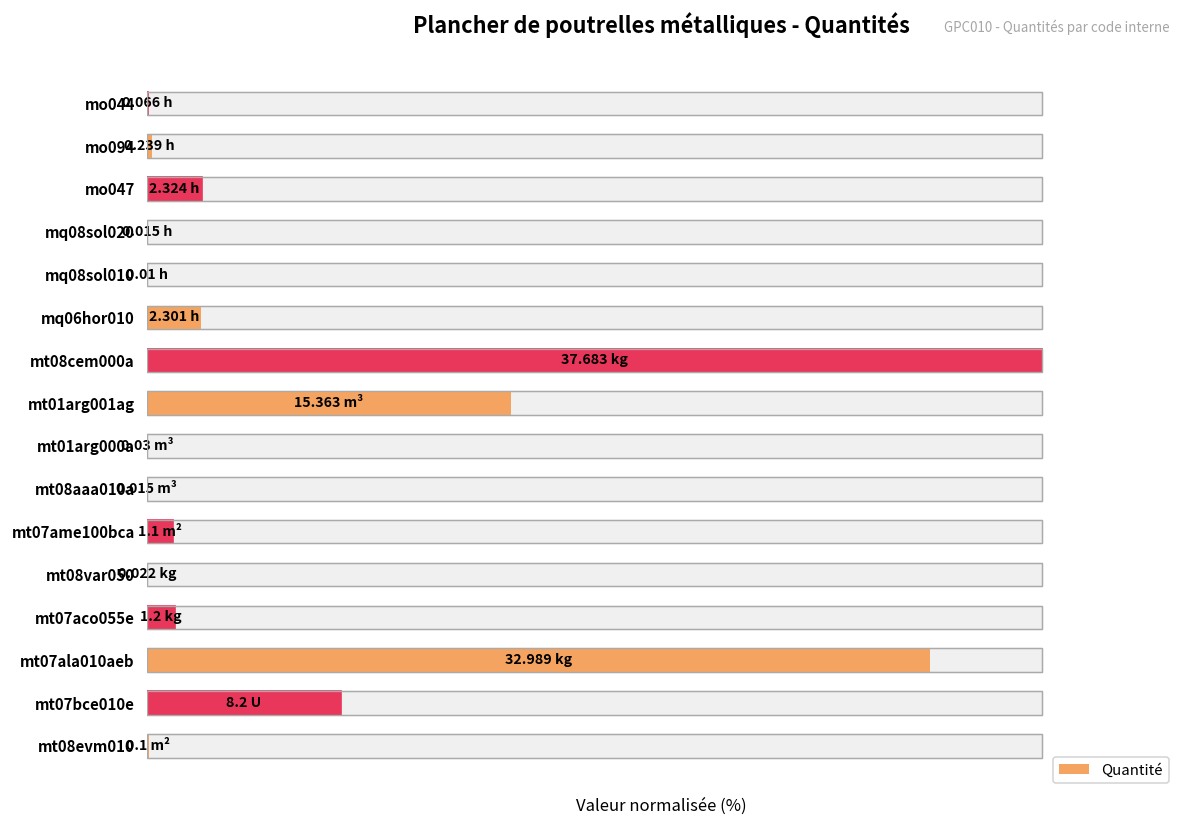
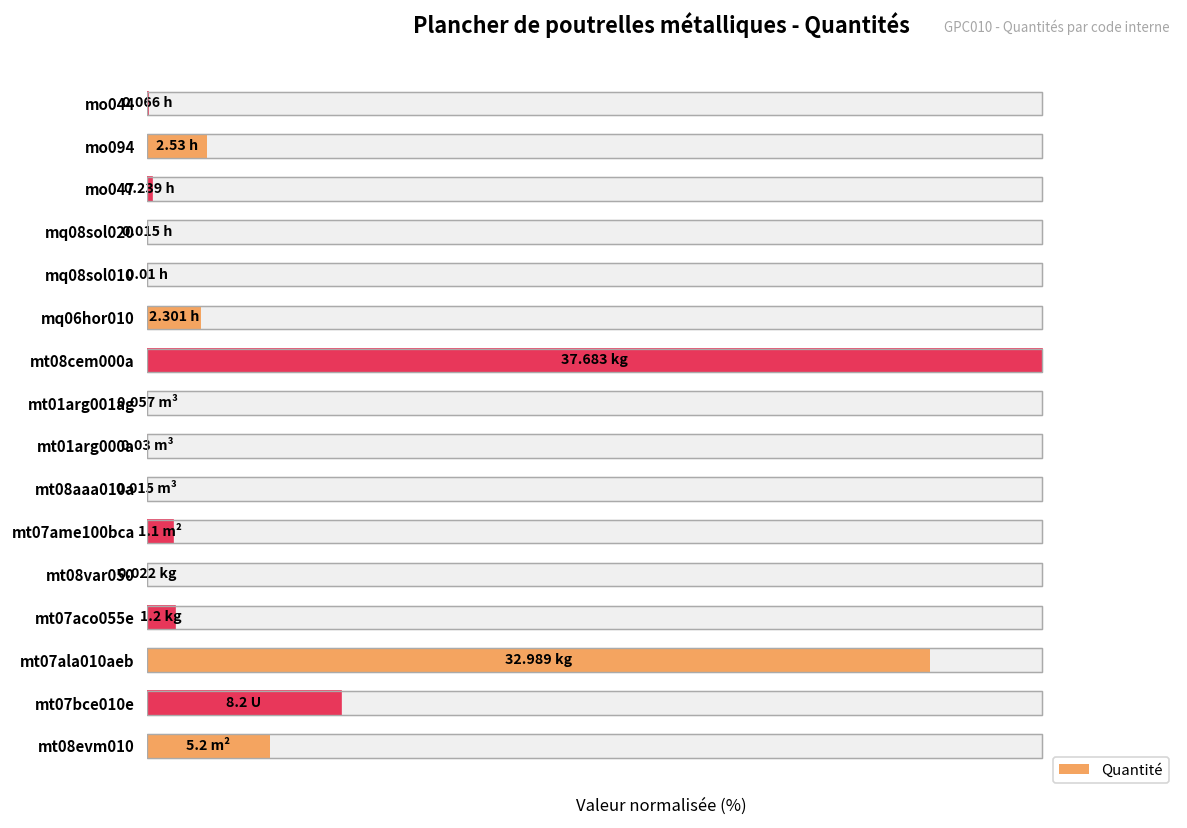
Quantité, mo094: 0.239 -> 2.53
Quantité, mo047: 2.324 -> 0.239
Quantité, mt01arg001ag: 15.363 -> 0.057
Quantité, mt08evm010: 0.1 -> 5.2
